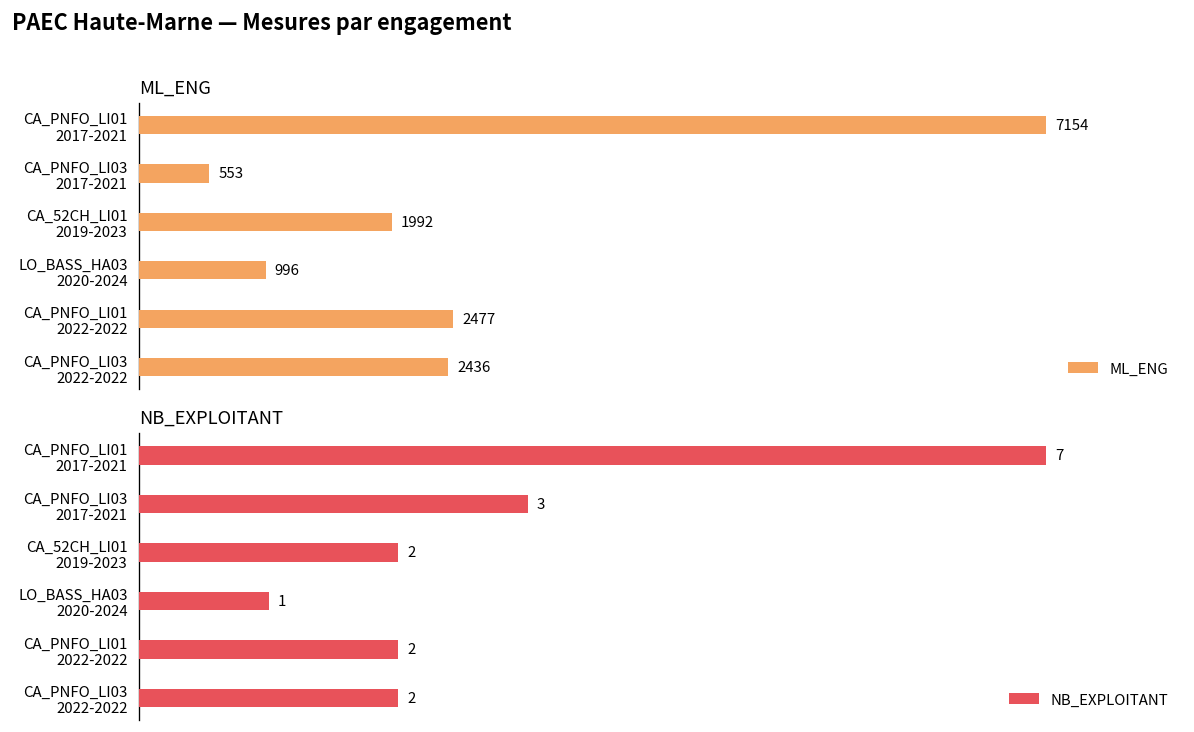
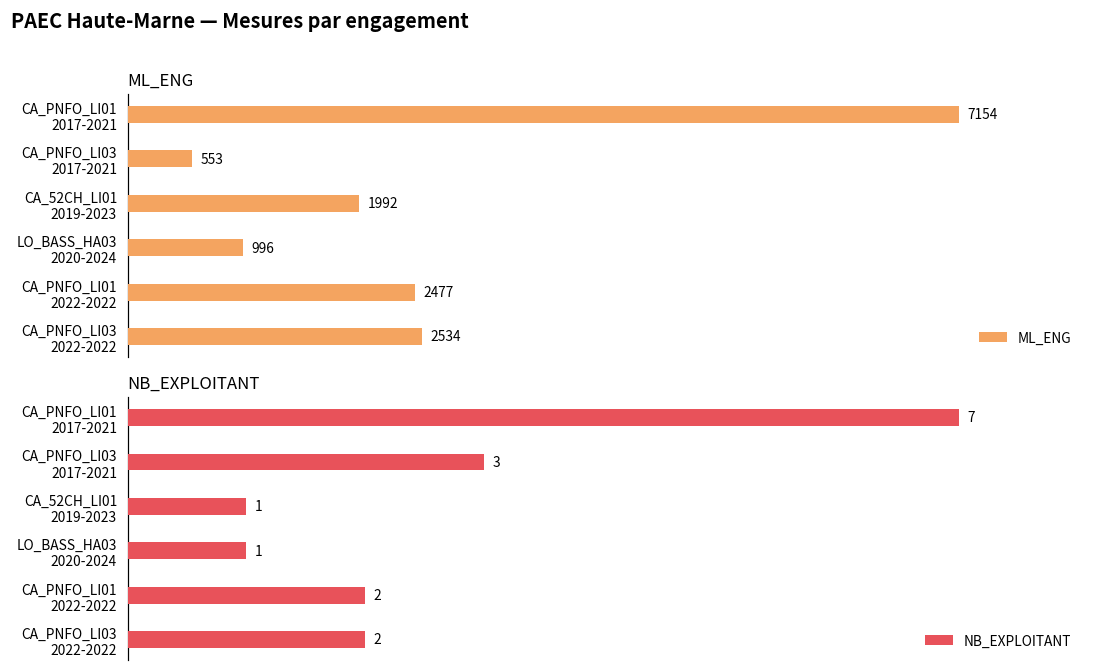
ML_ENG, CA_PNFO_LI03 2022-2022: 2436 -> 2534
NB_EXPLOITANT, CA_52CH_LI01 2019-2023: 2 -> 1
